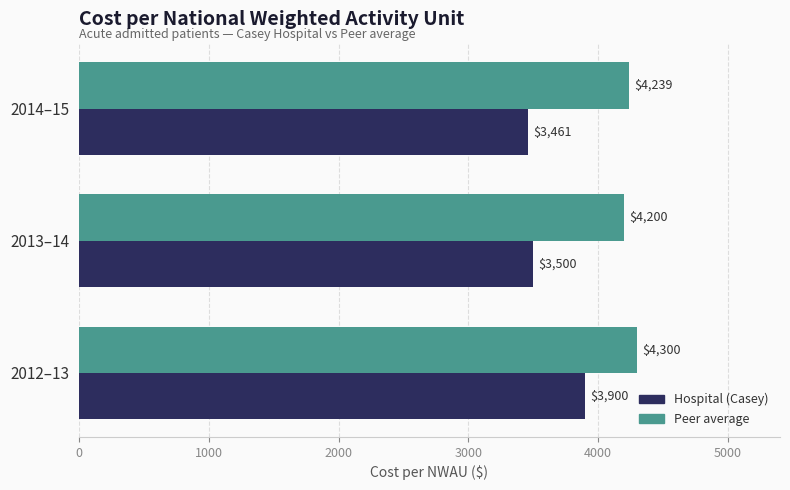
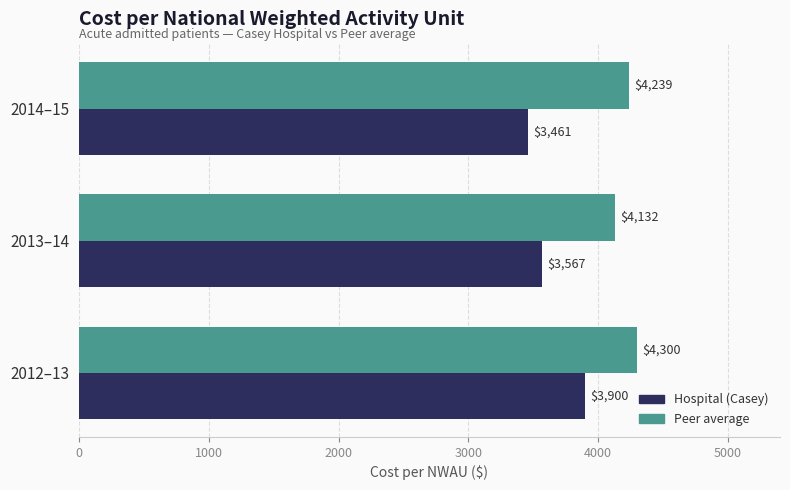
Peer average, 2013–14: $4,200 -> $4,132
Hospital (Casey), 2013–14: $3,500 -> $3,567
